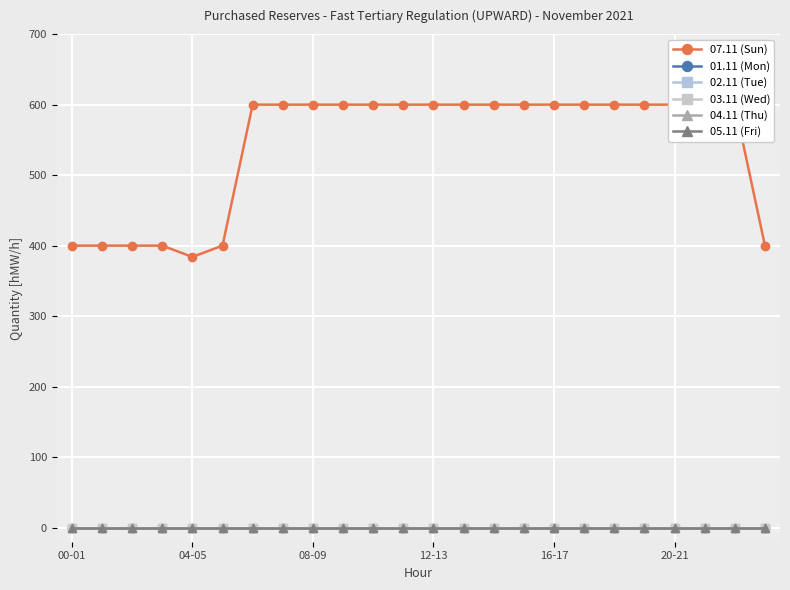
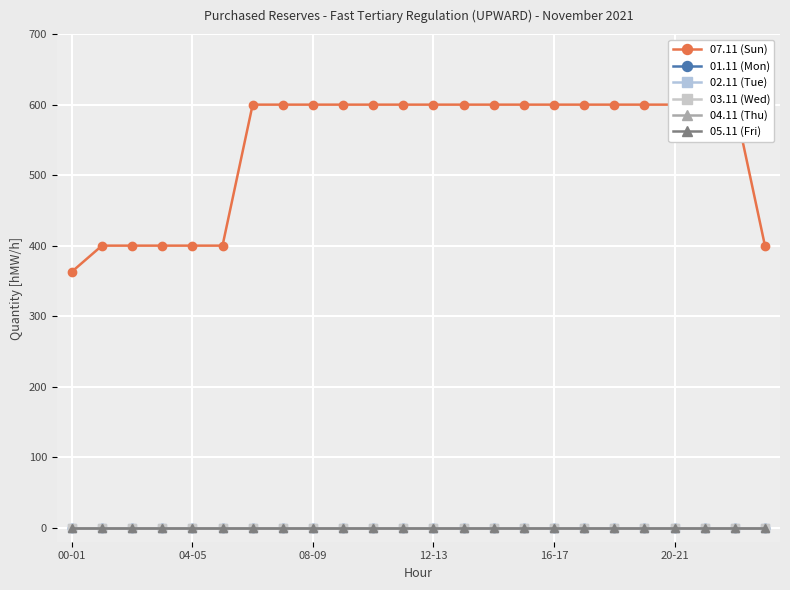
07.11 (Sun), 00-01: 400 -> 360
07.11 (Sun), 04-05: 380 -> 400
